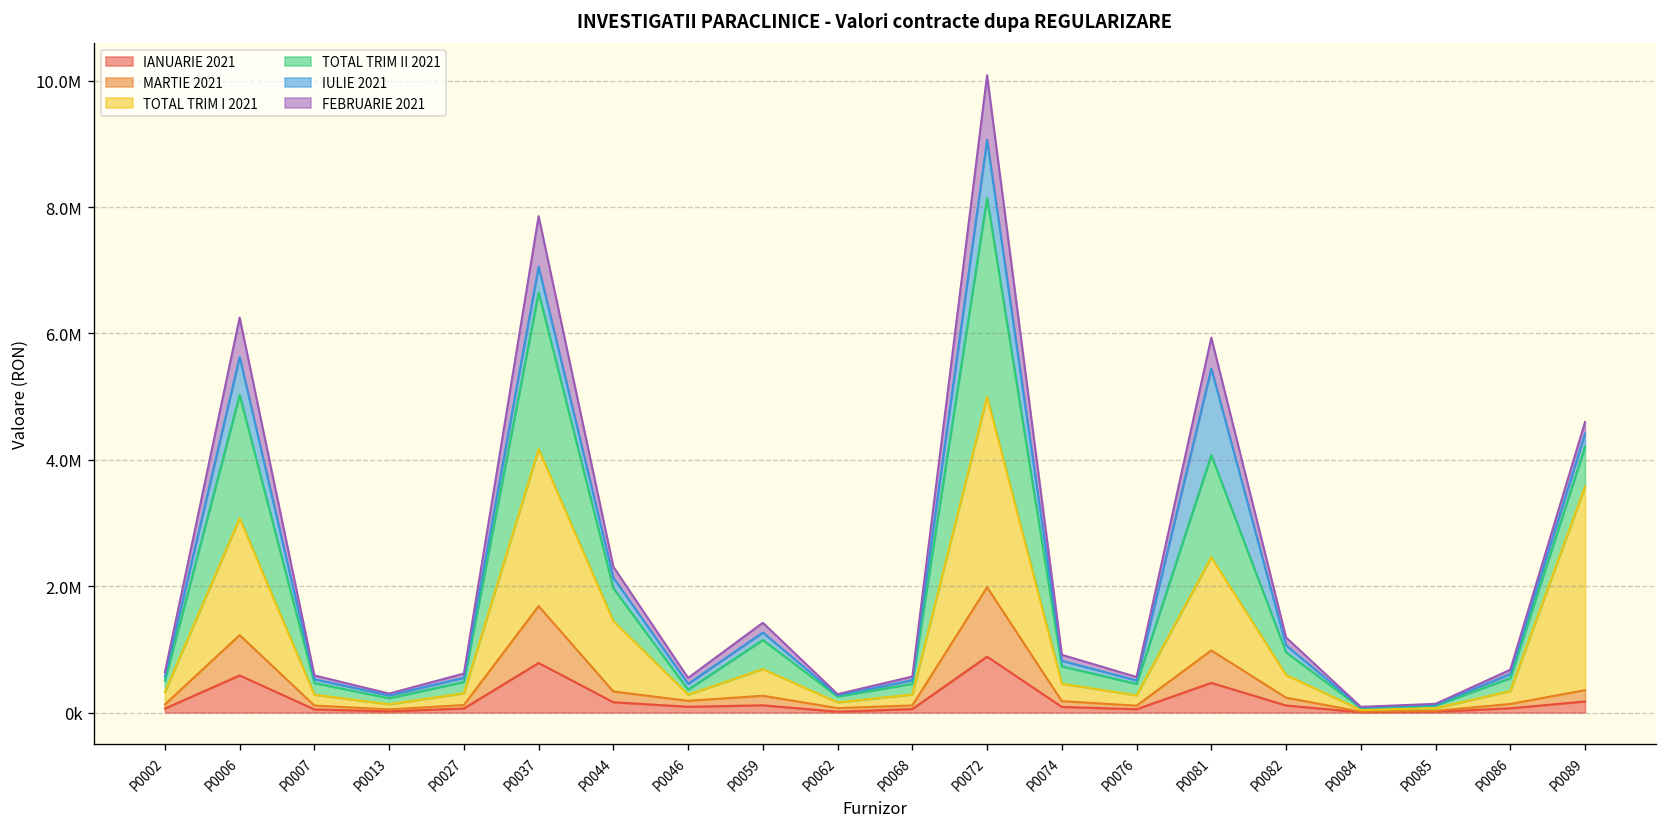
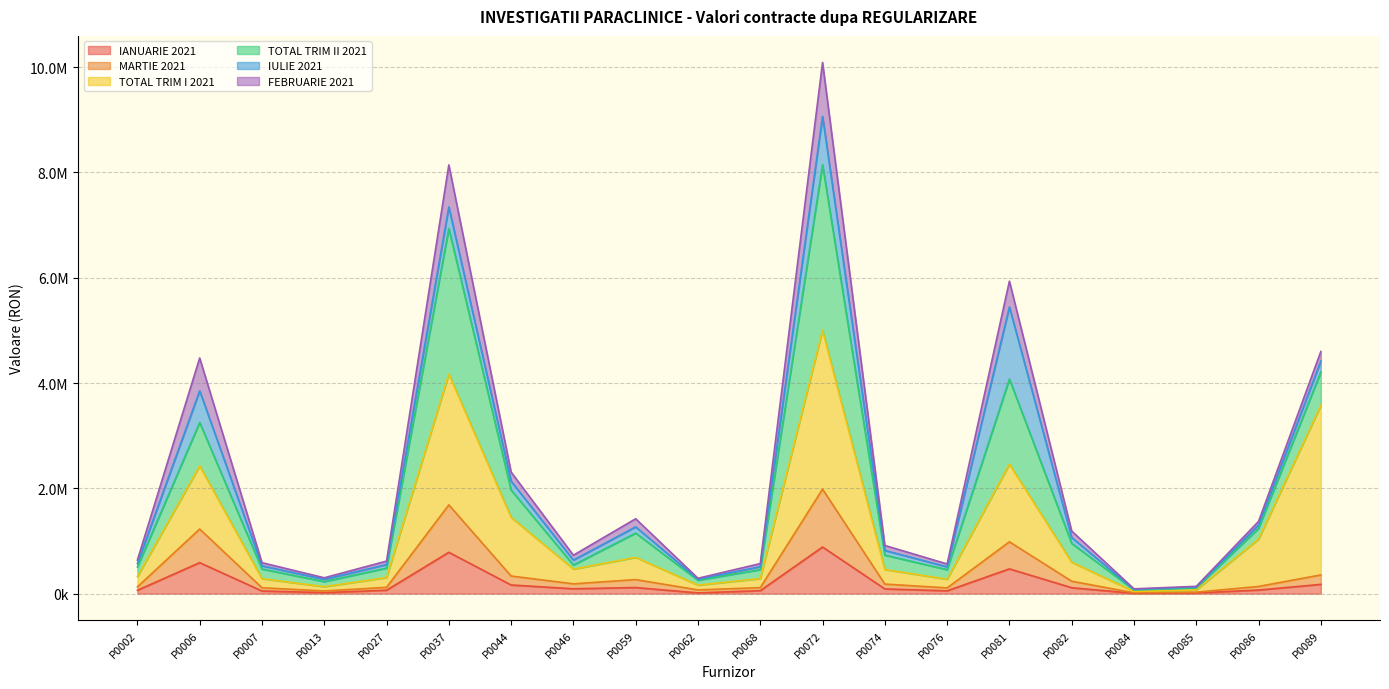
TOTAL TRIM I 2021, P0006: 1900000 -> 1200000
TOTAL TRIM II 2021, P0006: 2000000 -> 800000
TOTAL TRIM II 2021, P0037: 2500000 -> 2800000
TOTAL TRIM I 2021, P0046: 100000 -> 300000
TOTAL TRIM I 2021, P0086: 200000 -> 900000
